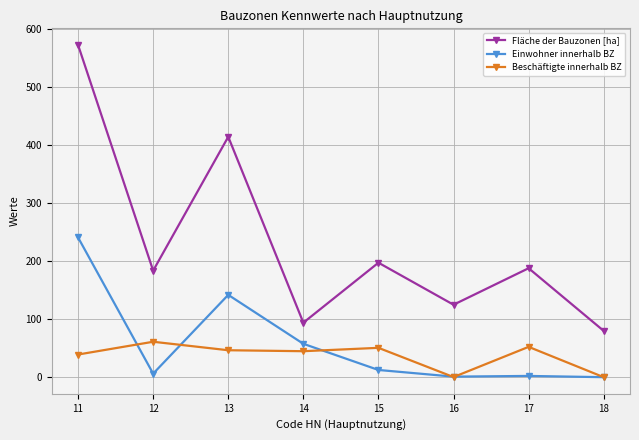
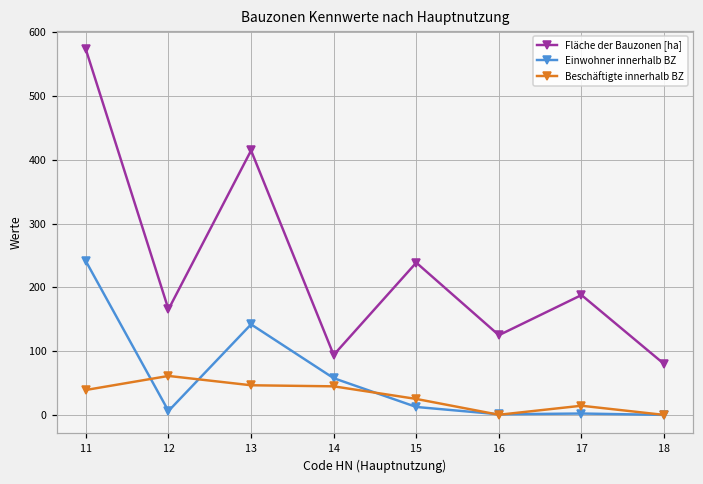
Fläche der Bauzonen [ha], 12: 180 -> 170
Fläche der Bauzonen [ha], 15: 200 -> 240
Beschäftigte innerhalb BZ, 15: 50 -> 30
Beschäftigte innerhalb BZ, 17: 50 -> 10
